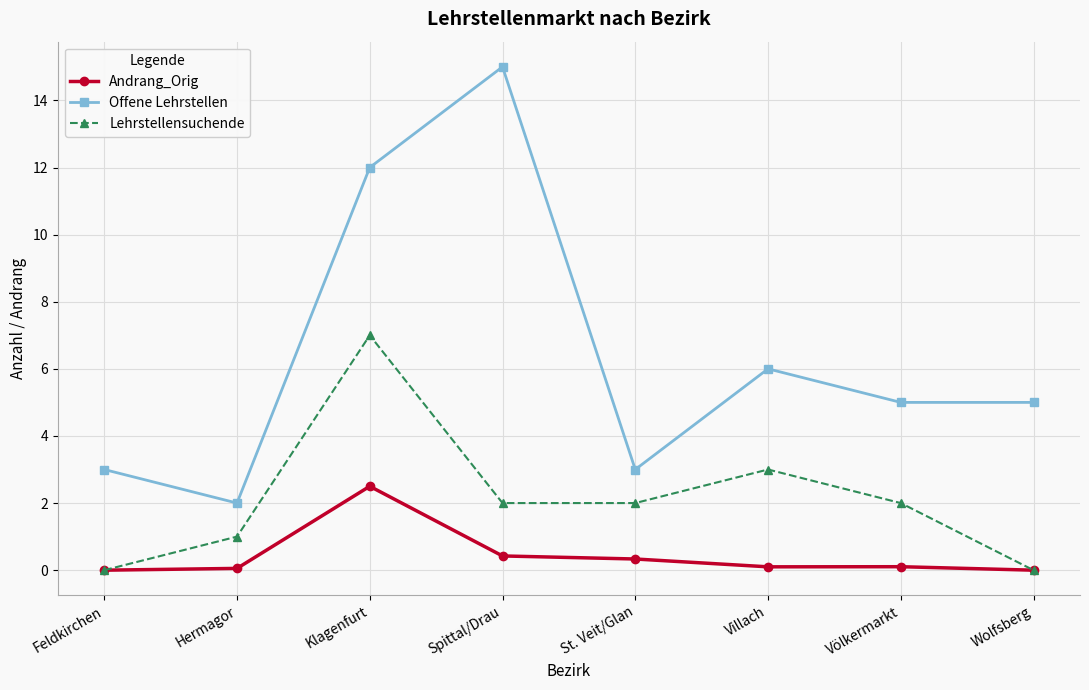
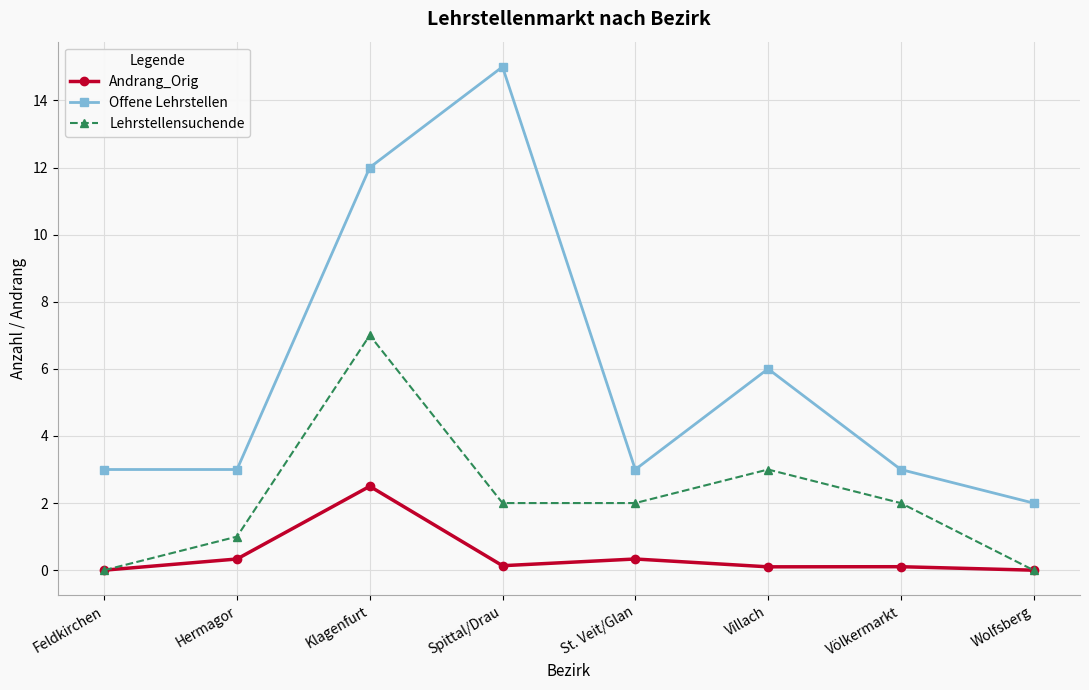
Andrang_Orig, Hermagor: 0.1 -> 0.3
Offene Lehrstellen, Hermagor: 2 -> 3
Andrang_Orig, Spittal/Drau: 0.4 -> 0.1
Offene Lehrstellen, Völkermarkt: 5 -> 3
Offene Lehrstellen, Wolfsberg: 5 -> 2
